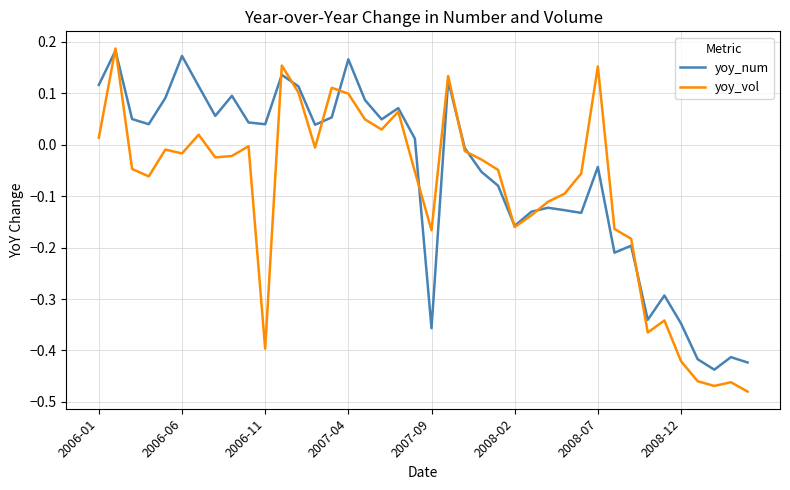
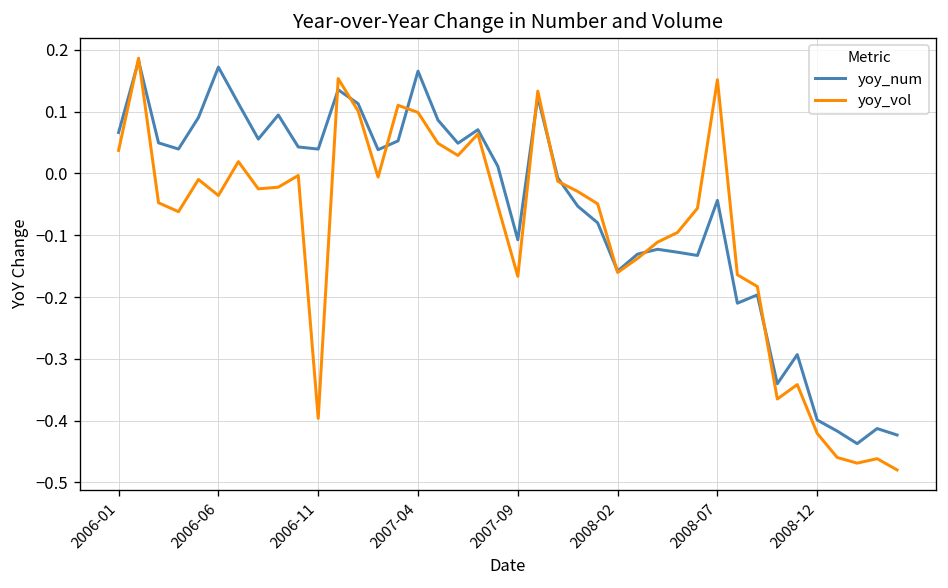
yoy_num, 2006-01: 0.12 -> 0.07
yoy_vol, 2006-01: 0.01 -> 0.04
yoy_vol, 2006-06: -0.02 -> -0.04
yoy_num, 2007-09: -0.36 -> -0.11
yoy_num, 2008-12: -0.35 -> -0.40
